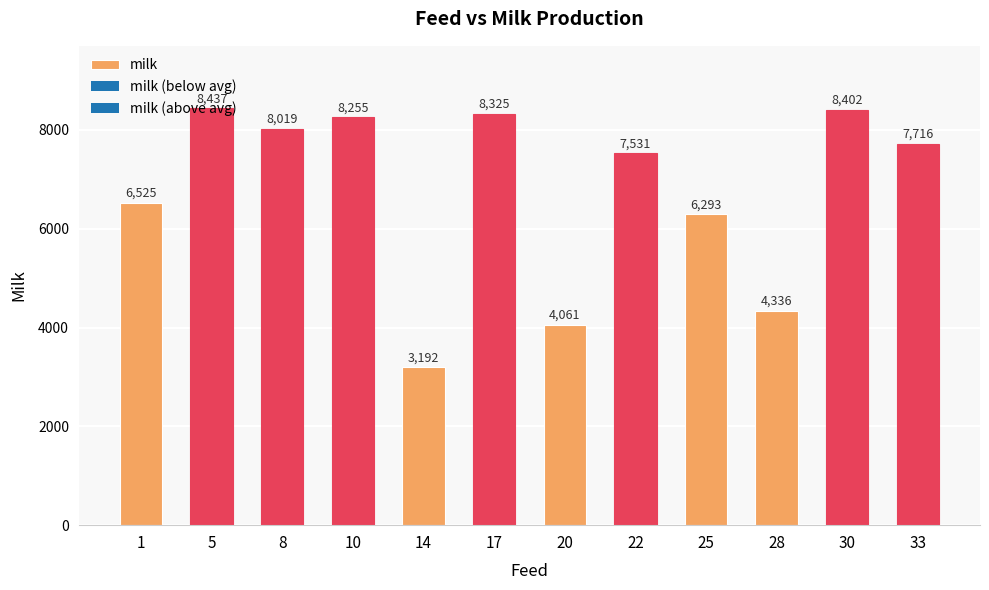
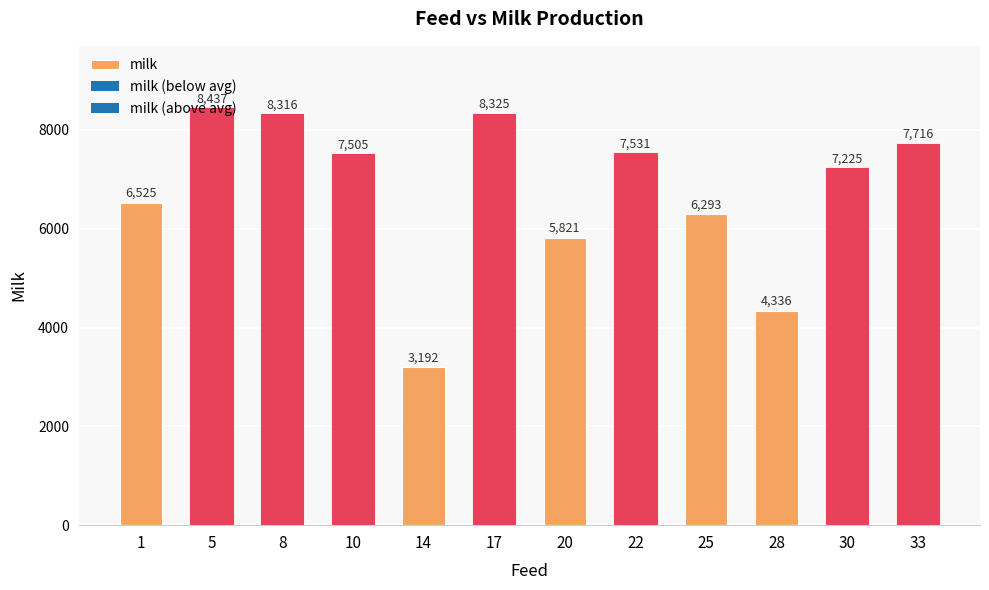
8: 8,019 -> 8,316
10: 8,255 -> 7,505
20: 4,061 -> 5,821
30: 8,402 -> 7,225
